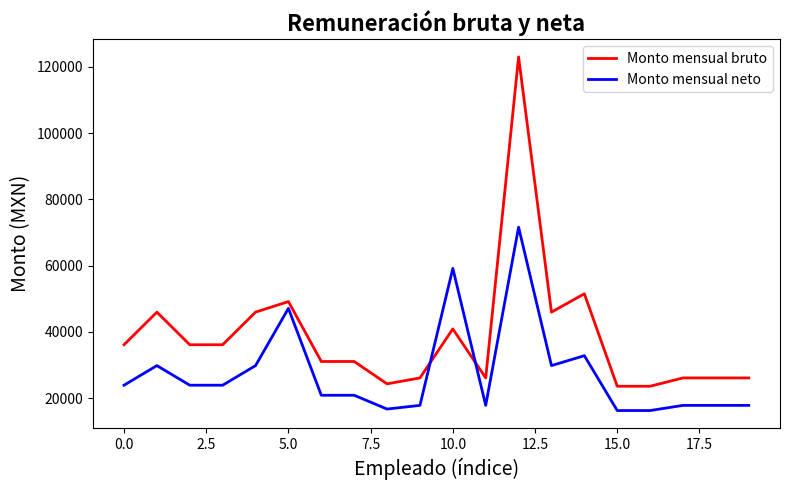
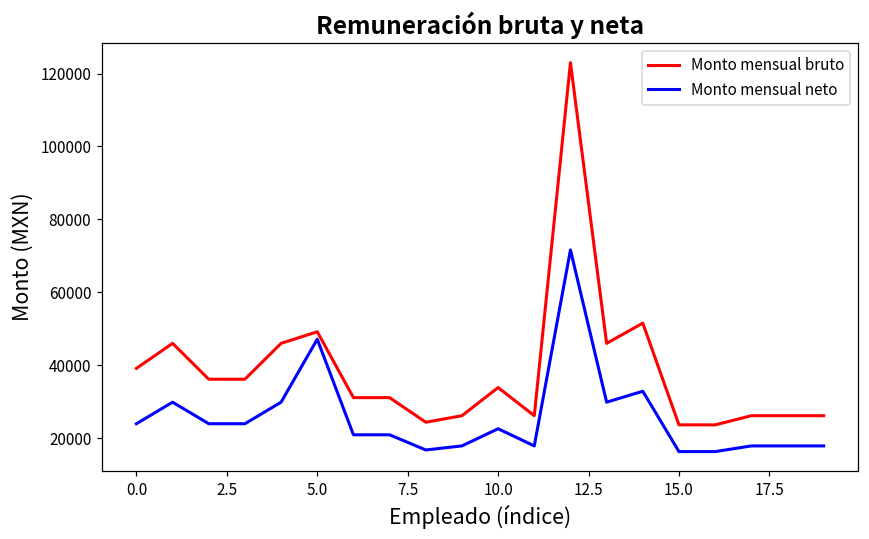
Monto mensual bruto, 0.0: 36000 -> 39000
Monto mensual bruto, 10.0: 41000 -> 34000
Monto mensual neto, 10.0: 59000 -> 23000
